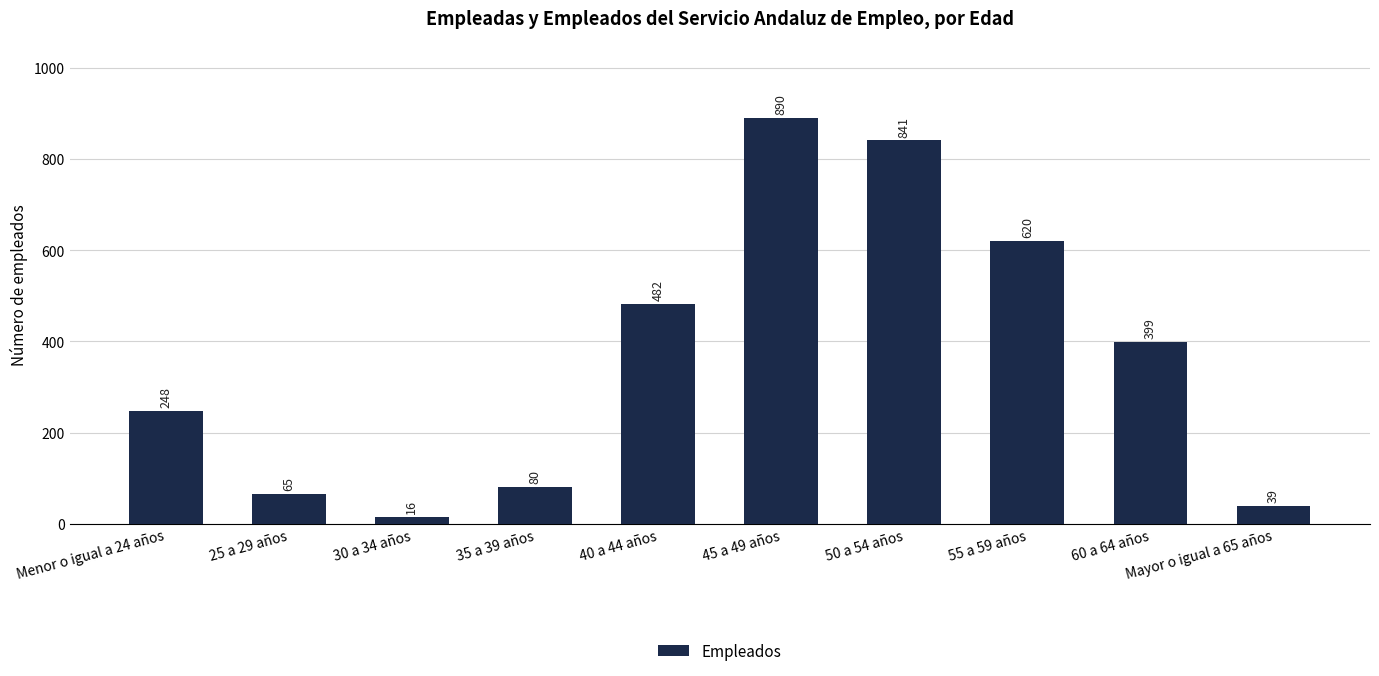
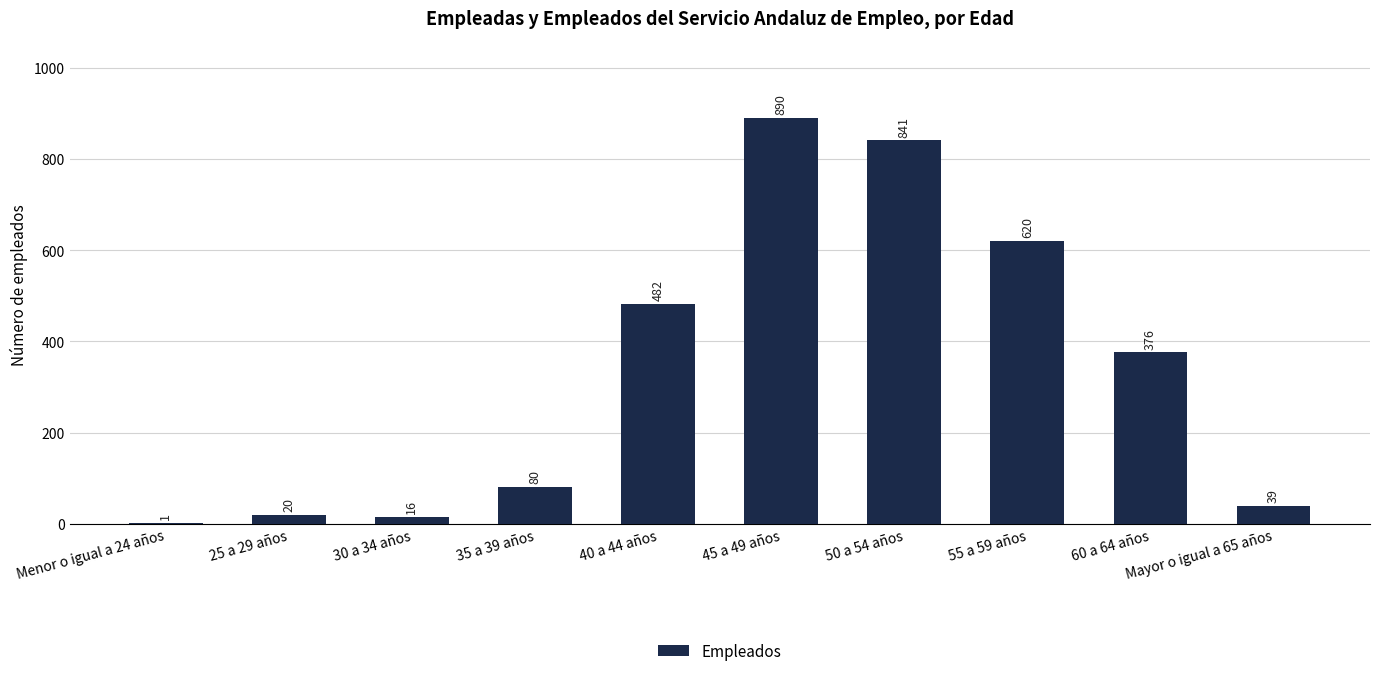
Menor o igual a 24 años: 248 -> 1
25 a 29 años: 65 -> 20
60 a 64 años: 399 -> 376
